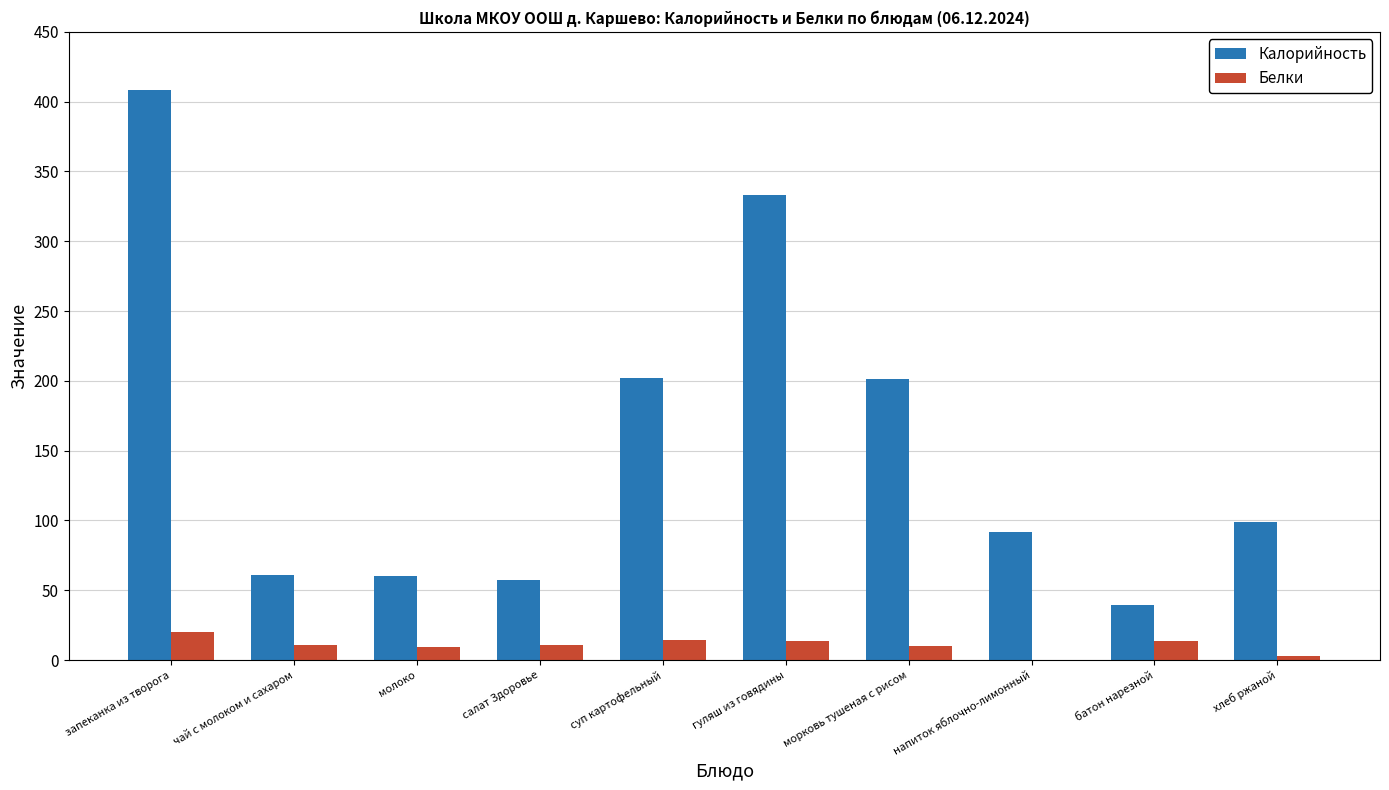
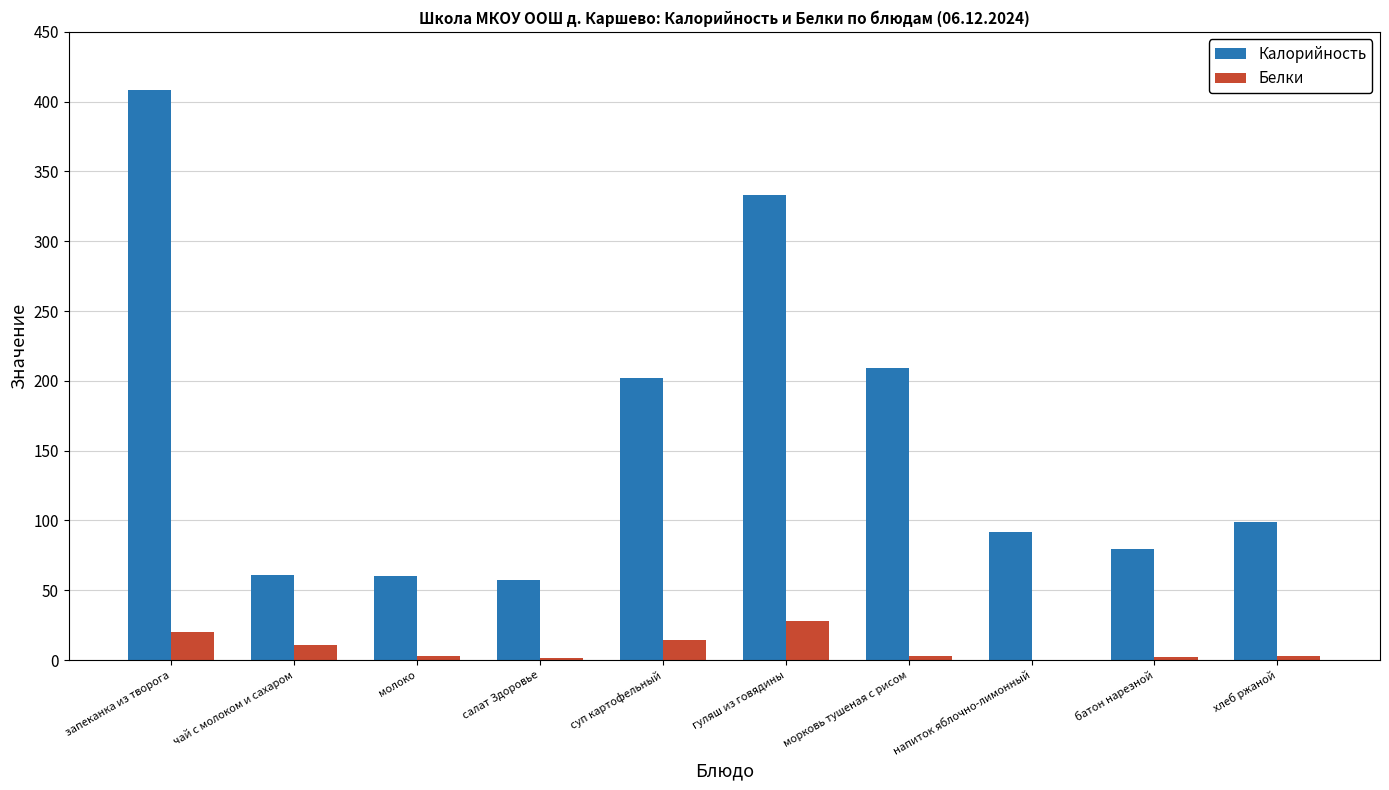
Белки, молоко: 9 -> 3
Белки, салат Здоровье: 11 -> 1
Белки, гуляш из говядины: 14 -> 28
Калорийность, морковь тушеная с рисом: 201 -> 209
Белки, морковь тушеная с рисом: 10 -> 3
Калорийность, батон нарезной: 40 -> 79
Белки, батон нарезной: 14 -> 2
